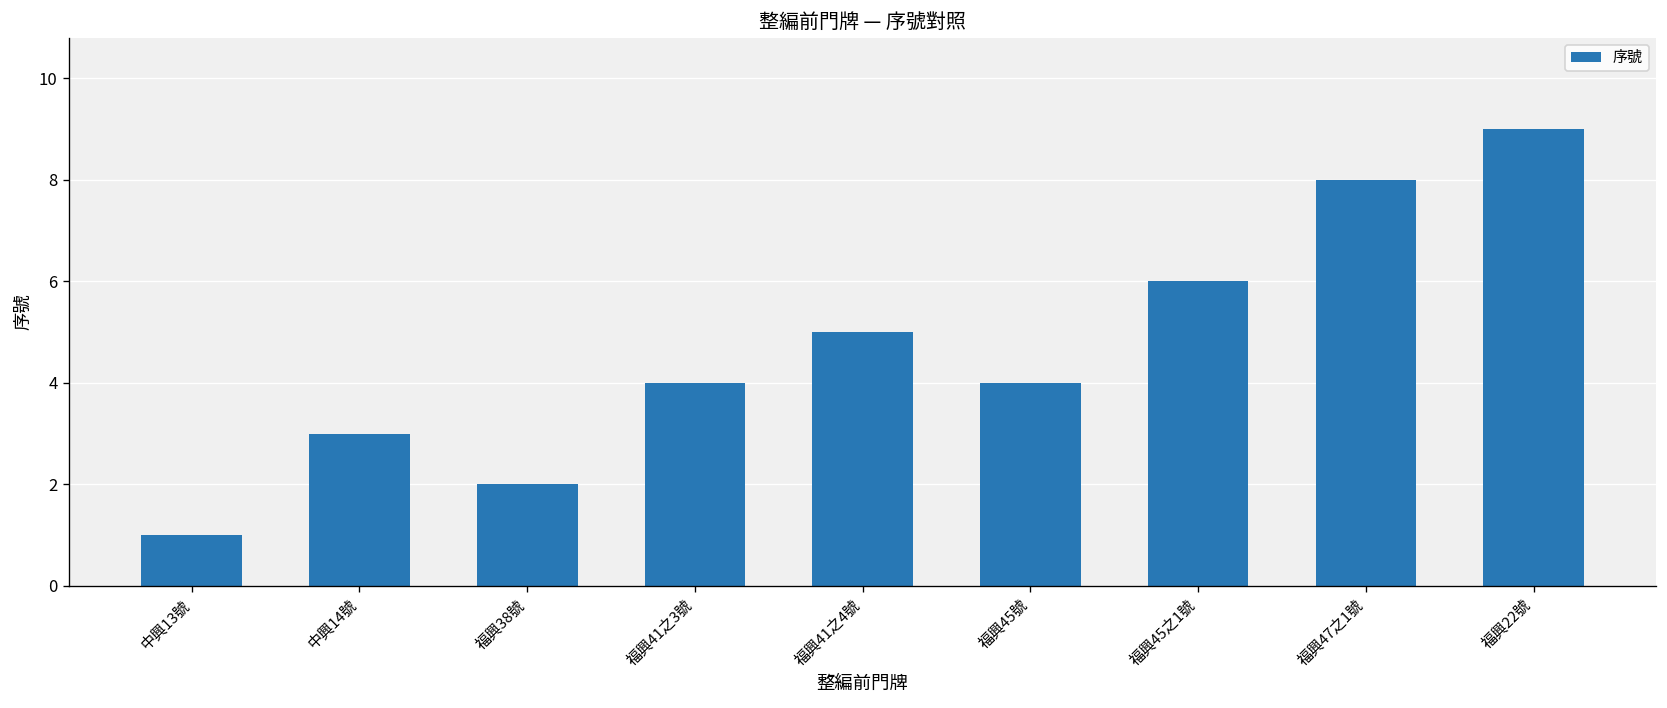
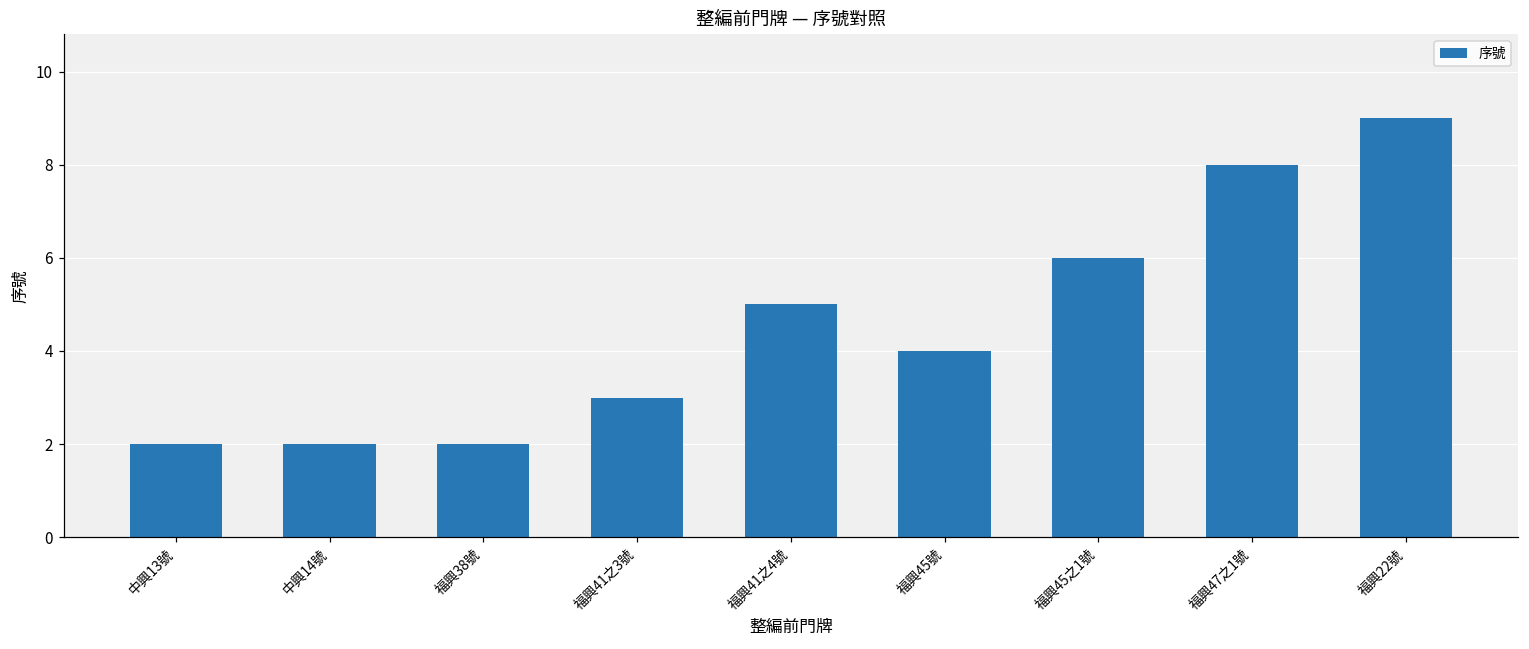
中興13號: 1 -> 2
中興14號: 3 -> 2
福興41之3號: 4 -> 3
